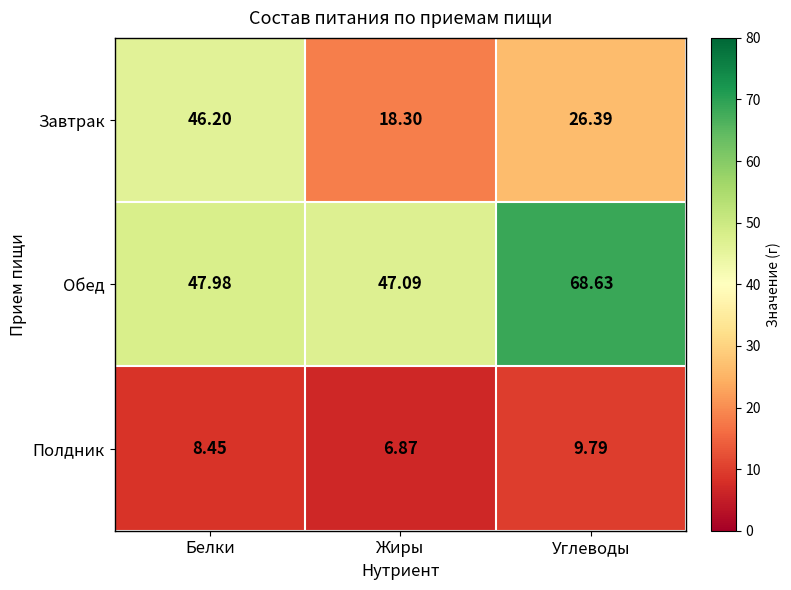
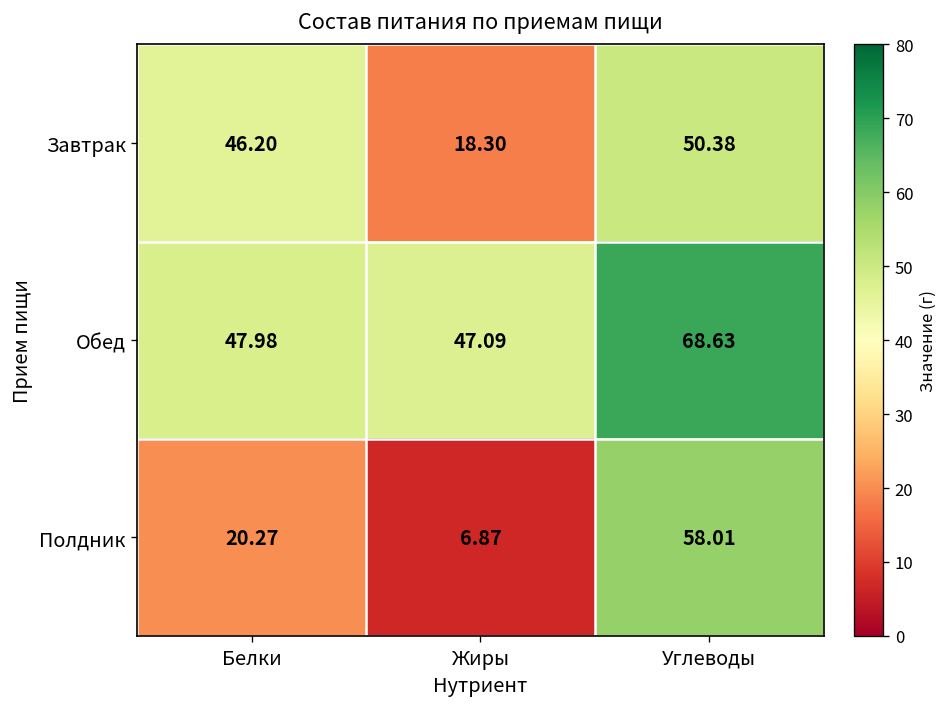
Завтрак, Углеводы: 26.39 -> 50.38
Полдник, Белки: 8.45 -> 20.27
Полдник, Углеводы: 9.79 -> 58.01
